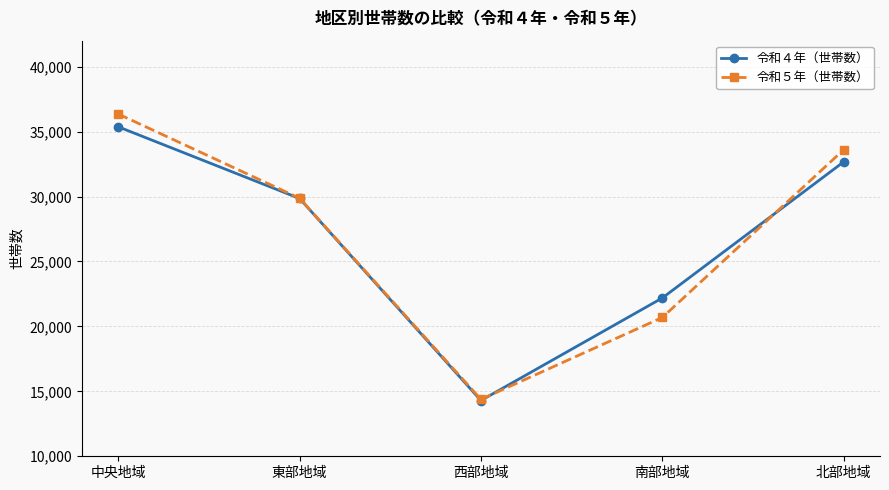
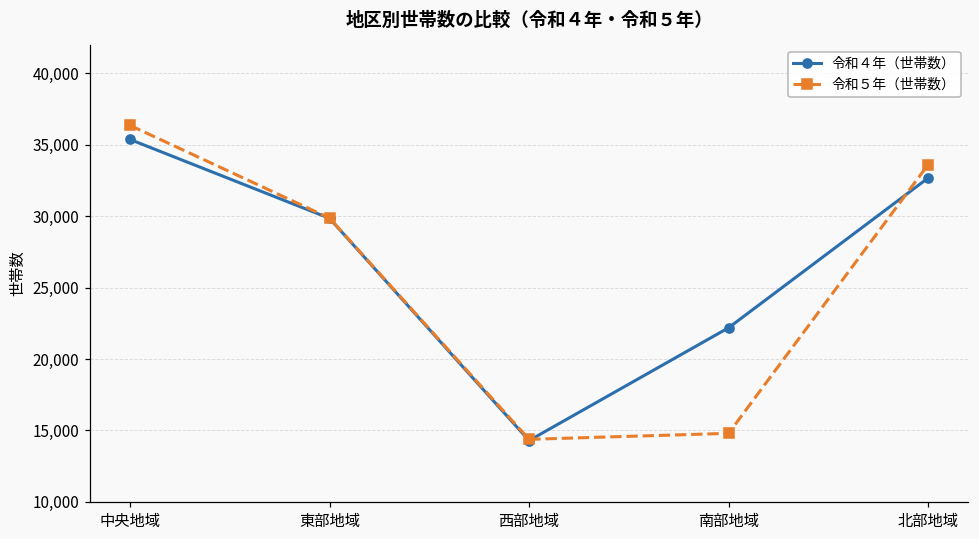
令和５年（世帯数）, 南部地域: 20,700 -> 14,800
